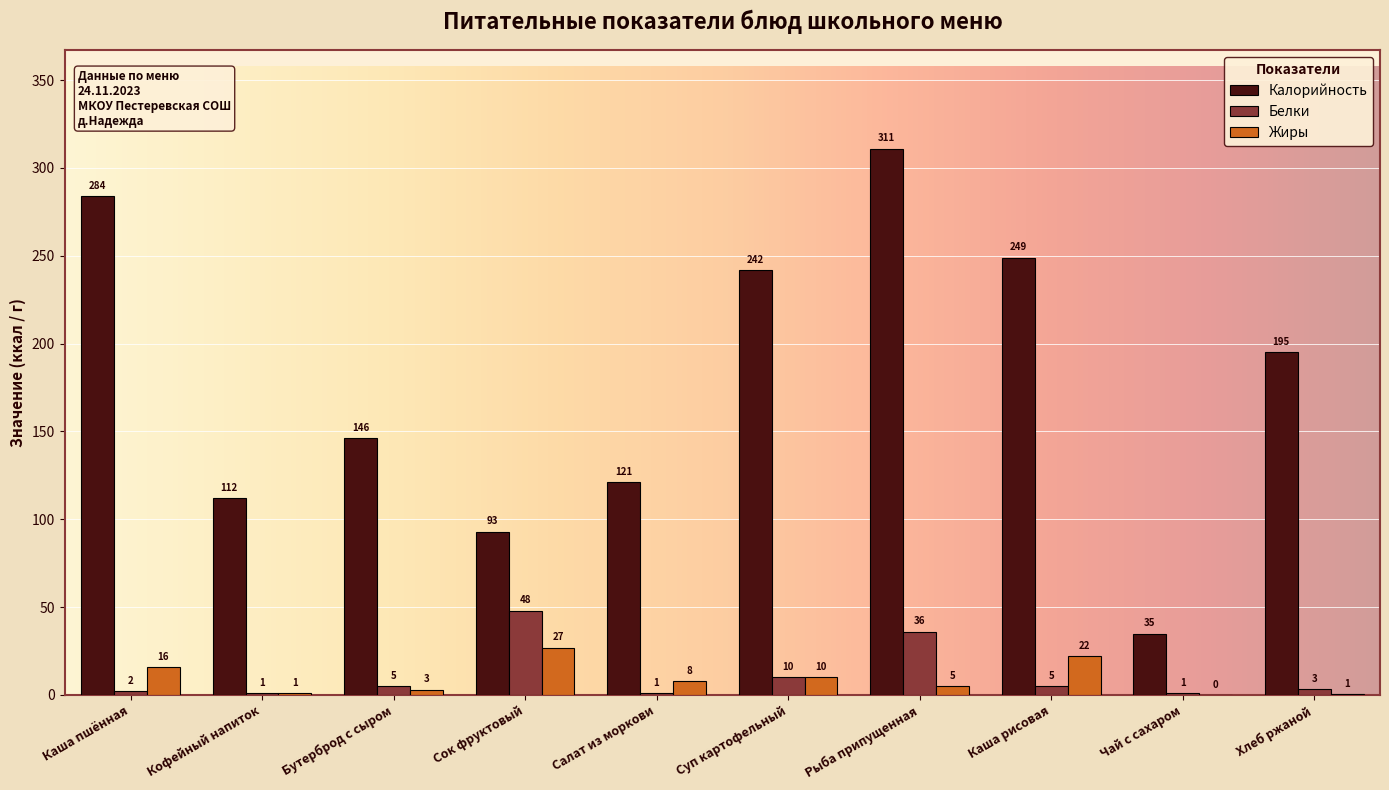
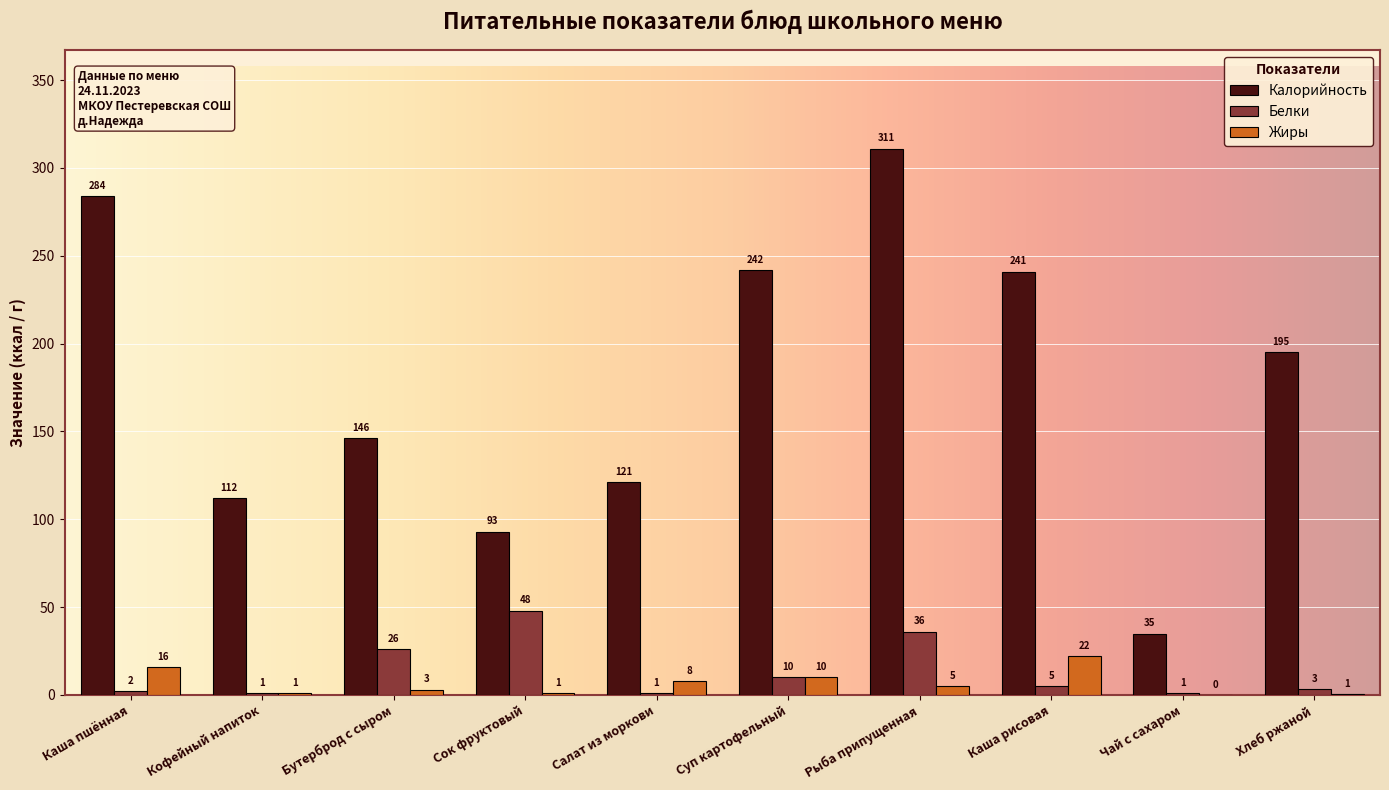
Белки, Бутерброд с сыром: 5 -> 26
Жиры, Сок фруктовый: 27 -> 1
Калорийность, Каша рисовая: 249 -> 241
